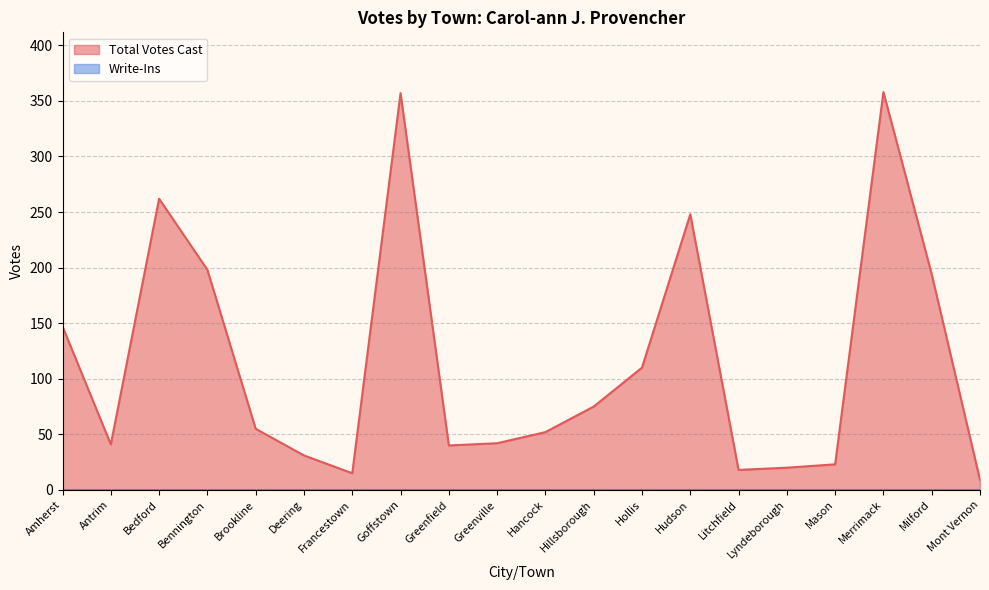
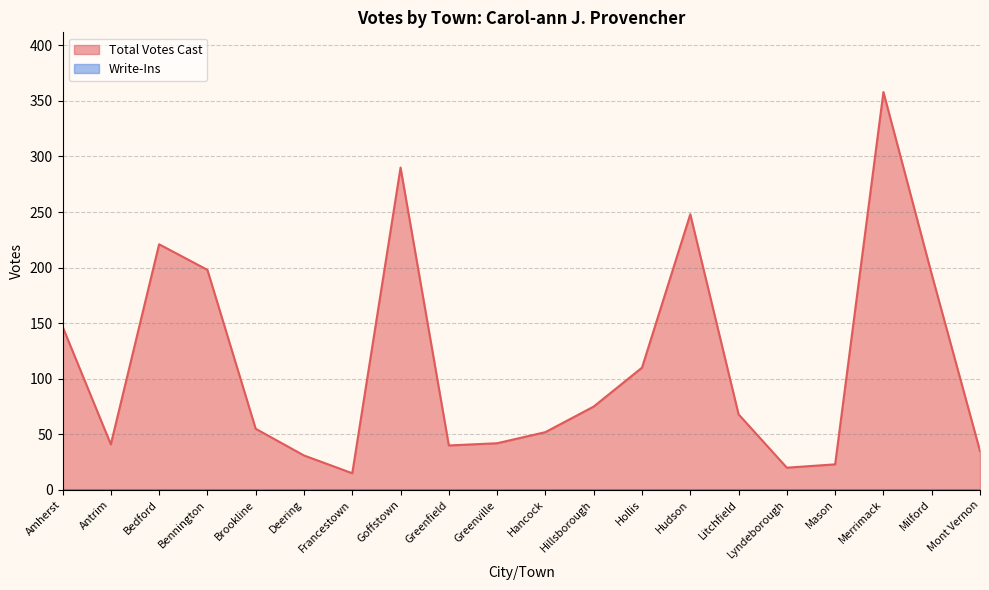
Total Votes Cast, Bedford: 262 -> 221
Total Votes Cast, Goffstown: 357 -> 290
Total Votes Cast, Litchfield: 18 -> 68
Total Votes Cast, Mont Vernon: 9 -> 35
